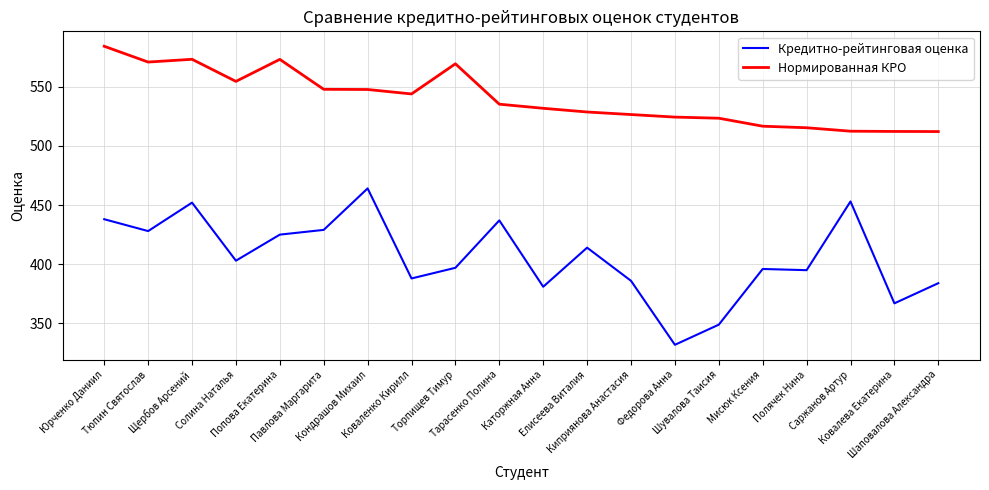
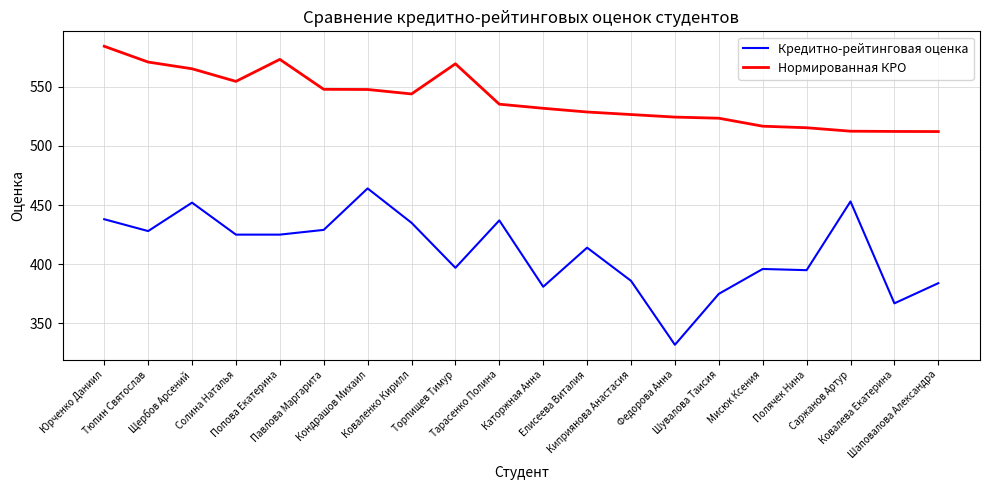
Нормированная КРО, Щербов Арсений: 573 -> 565
Кредитно-рейтинговая оценка, Солина Наталья: 403 -> 425
Кредитно-рейтинговая оценка, Коваленко Кирилл: 388 -> 435
Кредитно-рейтинговая оценка, Шувалова Таисия: 349 -> 375
